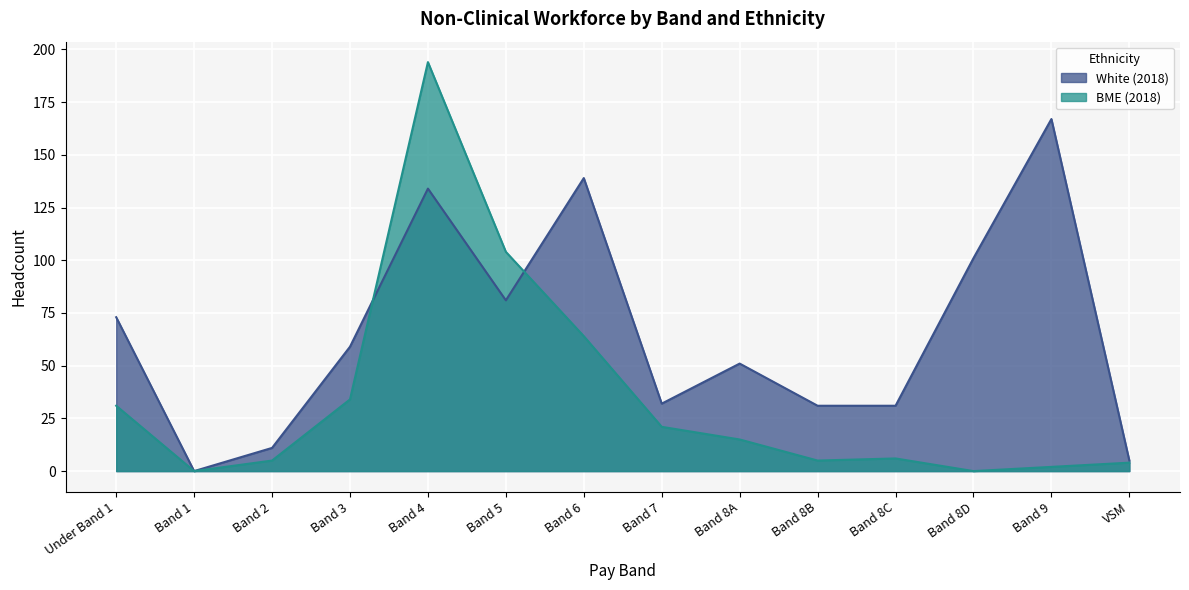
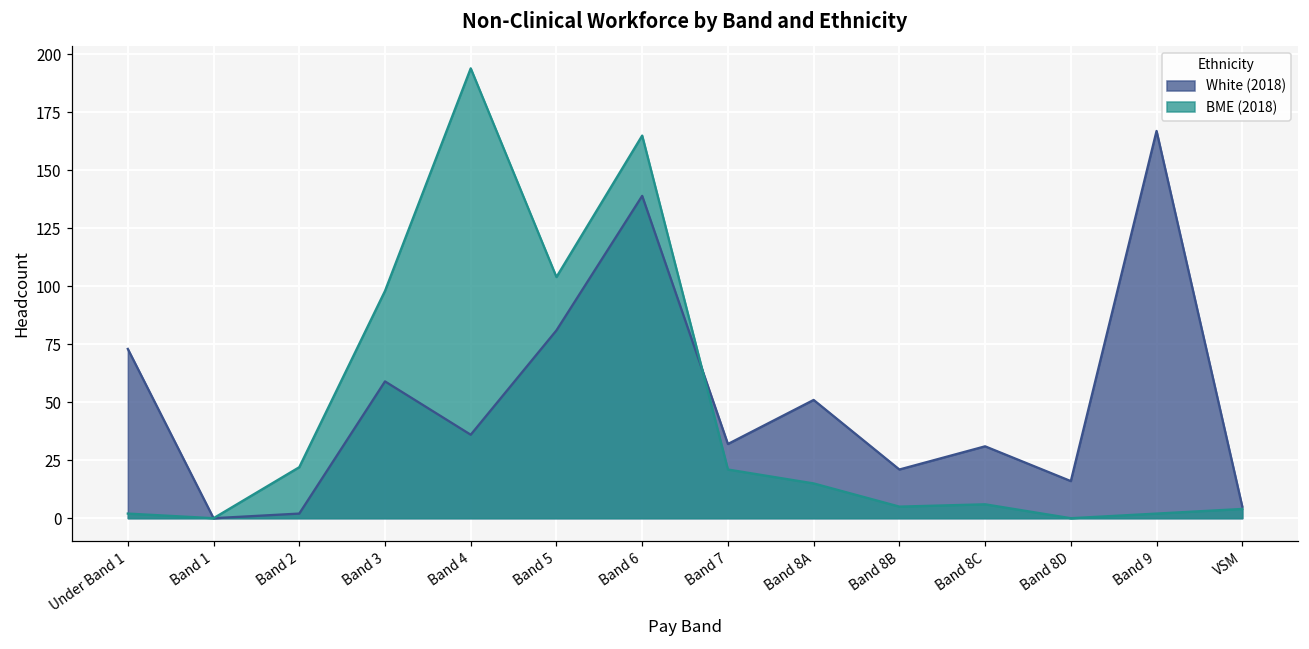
BME (2018), Under Band 1: 31 -> 2
White (2018), Band 2: 11 -> 2
BME (2018), Band 2: 5 -> 22
BME (2018), Band 3: 34 -> 98
White (2018), Band 4: 134 -> 36
BME (2018), Band 6: 64 -> 165
White (2018), Band 8B: 31 -> 21
White (2018), Band 8D: 101 -> 16
